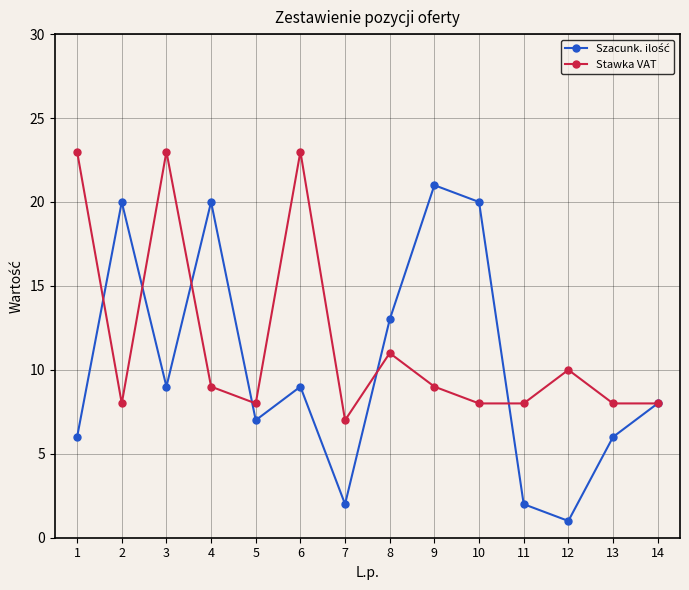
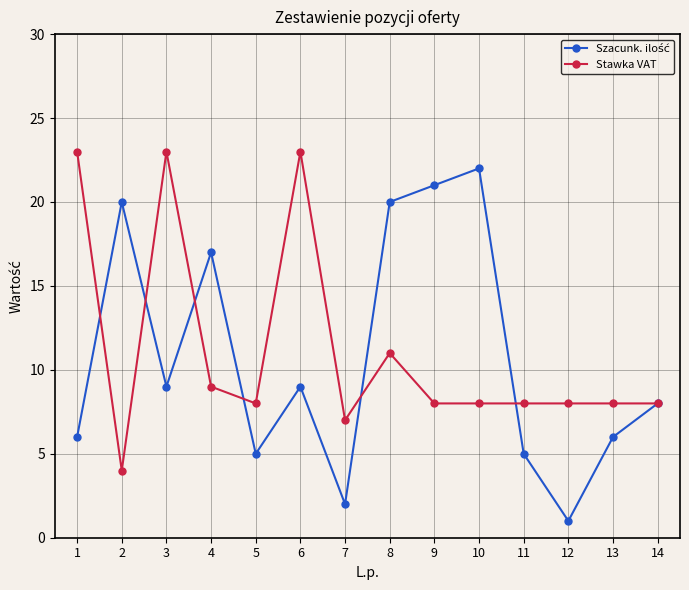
Stawka VAT, 2: 8 -> 4
Szacunk. ilość, 4: 20 -> 17
Szacunk. ilość, 5: 7 -> 5
Szacunk. ilość, 8: 13 -> 20
Stawka VAT, 9: 9 -> 8
Szacunk. ilość, 10: 20 -> 22
Szacunk. ilość, 11: 2 -> 5
Stawka VAT, 12: 10 -> 8
